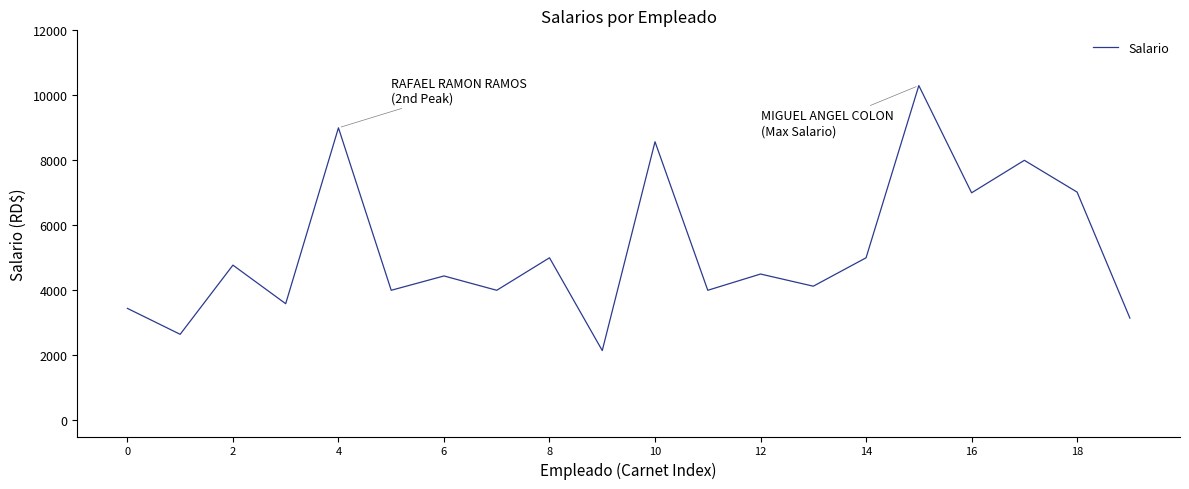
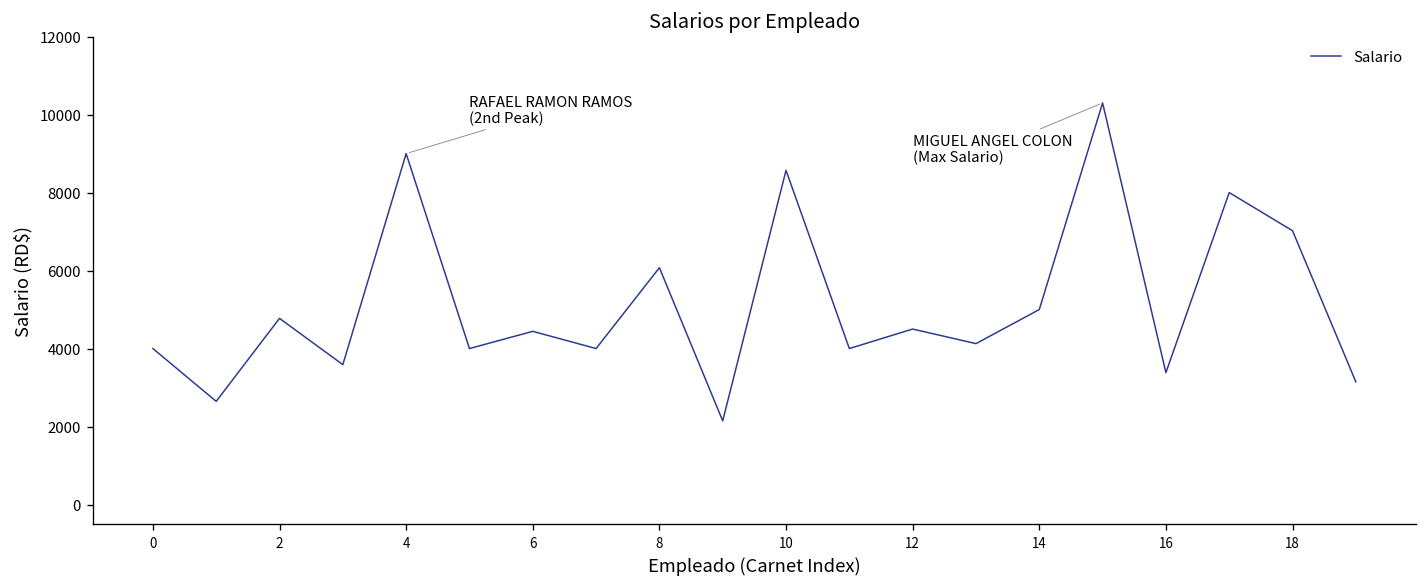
0: 3400 -> 4000
8: 5000 -> 6100
16: 7000 -> 3400
